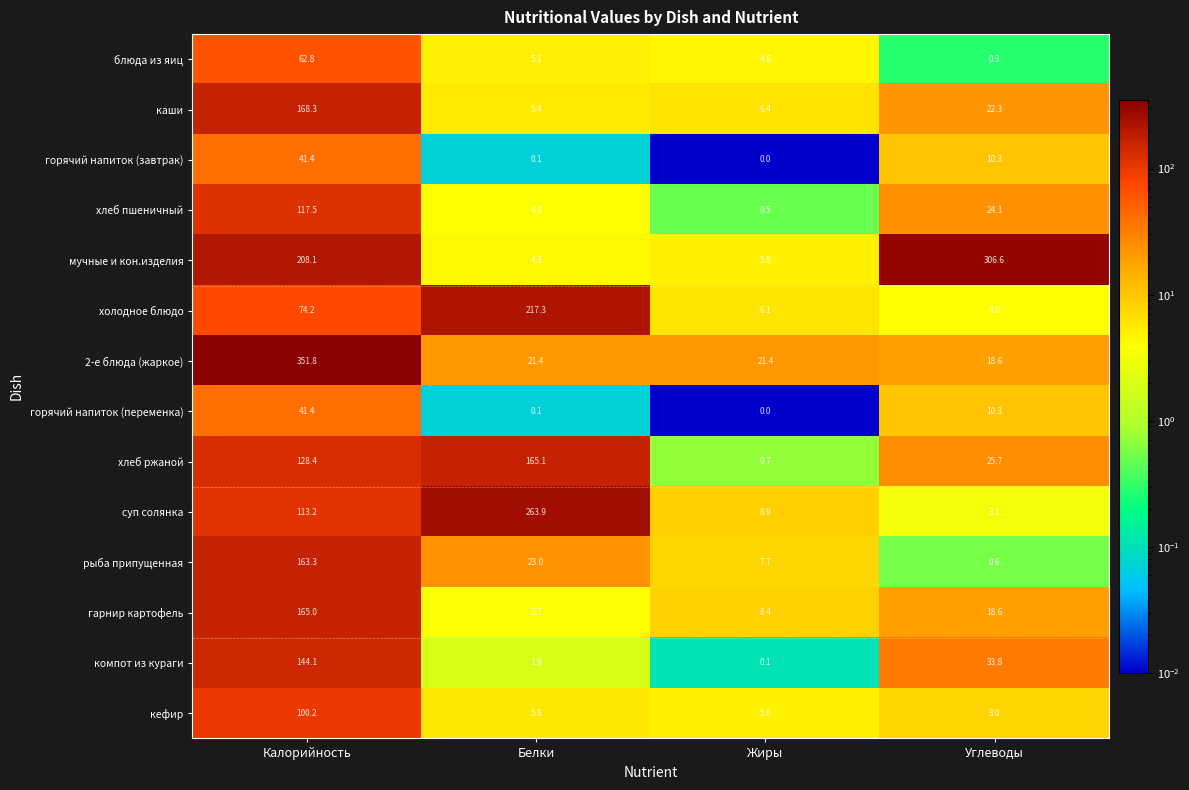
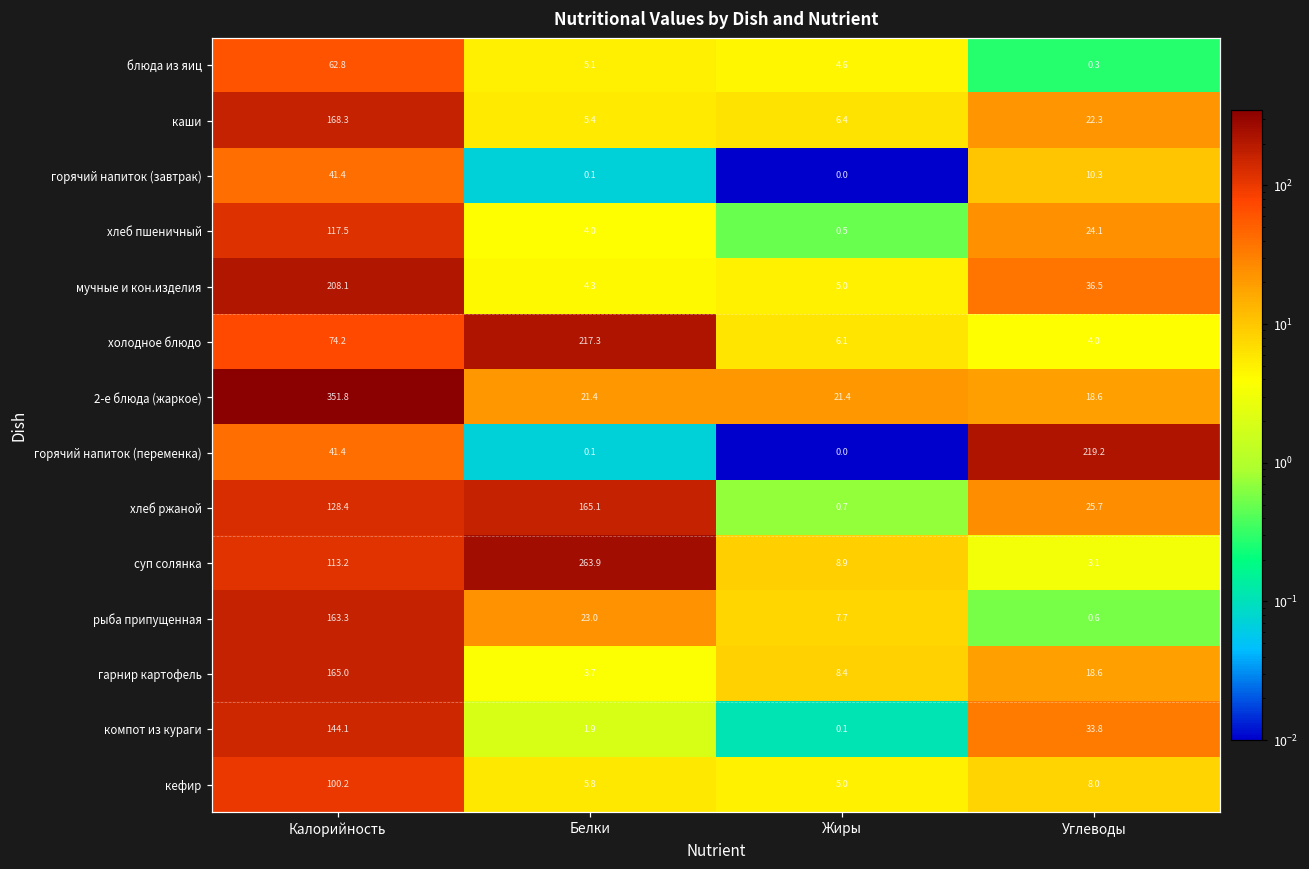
мучные и кон.изделия, Углеводы: 306.6 -> 36.5
горячий напиток (переменка), Углеводы: 10.3 -> 219.2
